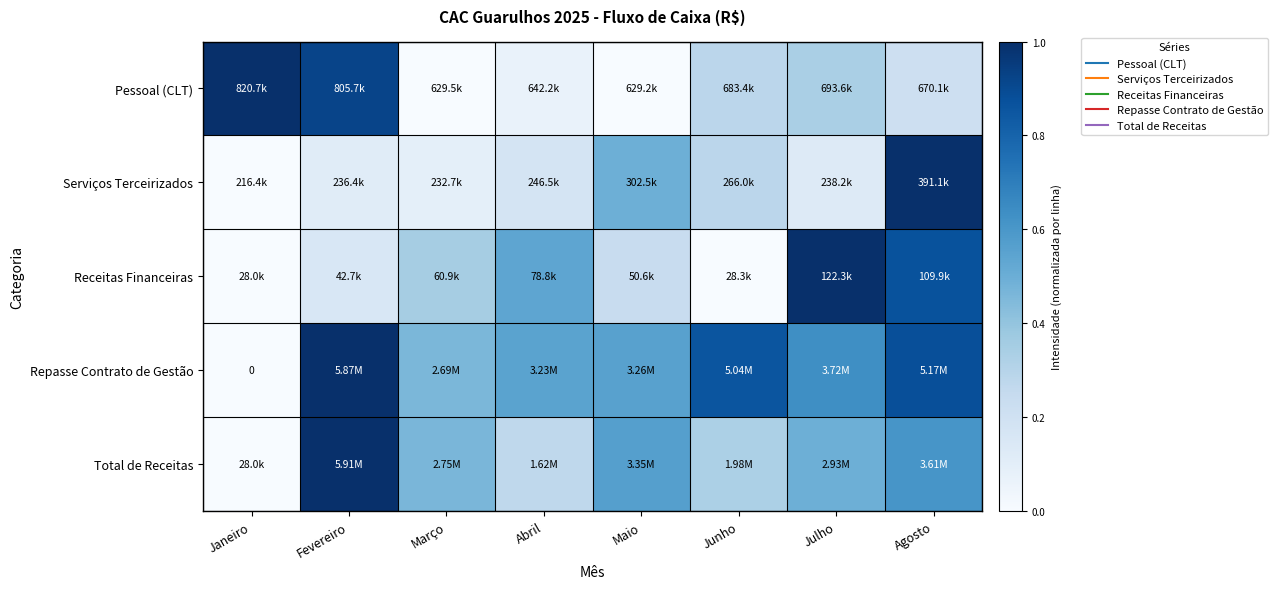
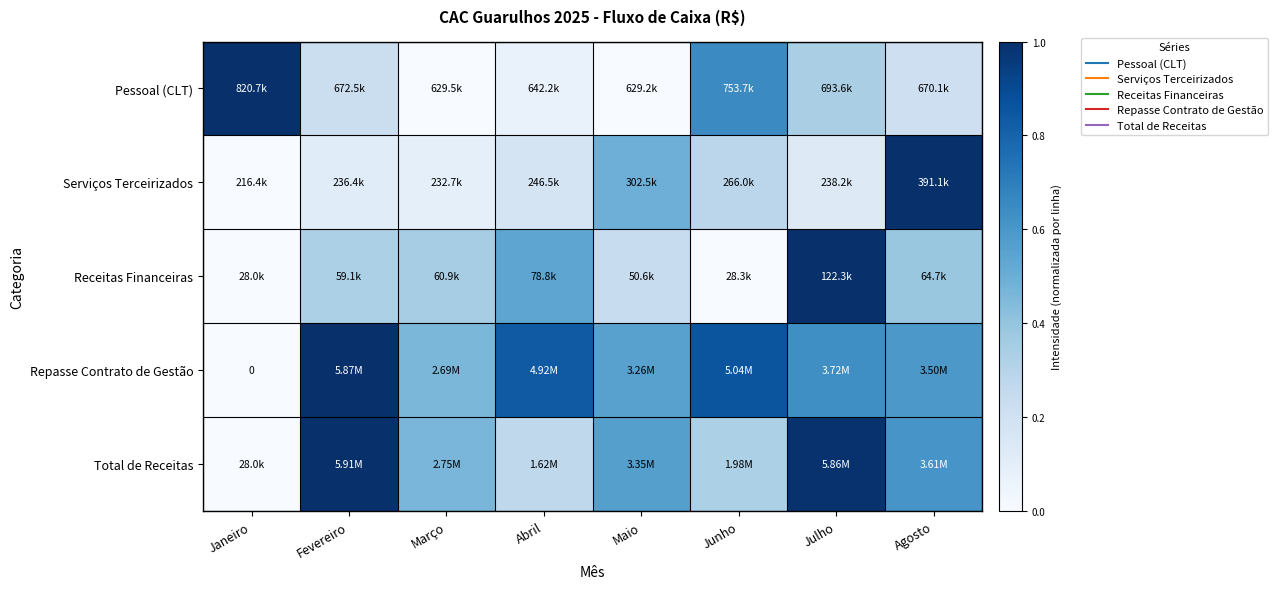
Pessoal (CLT), Fevereiro: 805.7k -> 672.5k
Pessoal (CLT), Junho: 683.4k -> 753.7k
Receitas Financeiras, Fevereiro: 42.7k -> 59.1k
Receitas Financeiras, Agosto: 109.9k -> 64.7k
Repasse Contrato de Gestão, Abril: 3.23M -> 4.92M
Repasse Contrato de Gestão, Agosto: 5.17M -> 3.50M
Total de Receitas, Julho: 2.93M -> 5.86M
